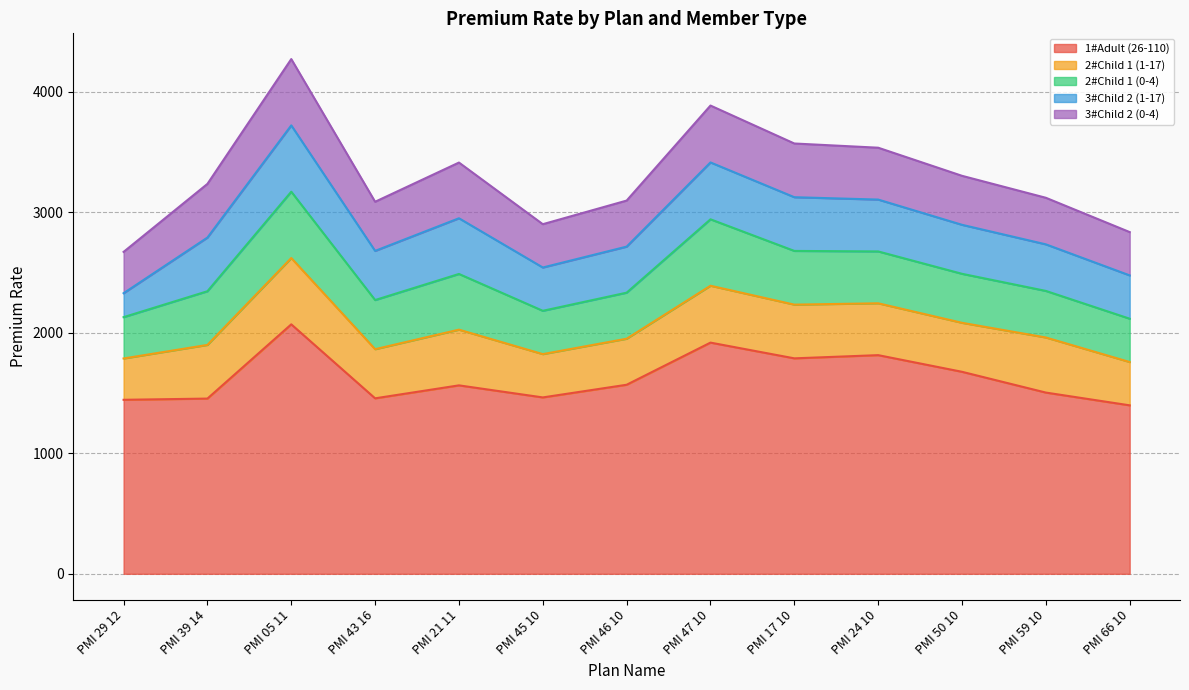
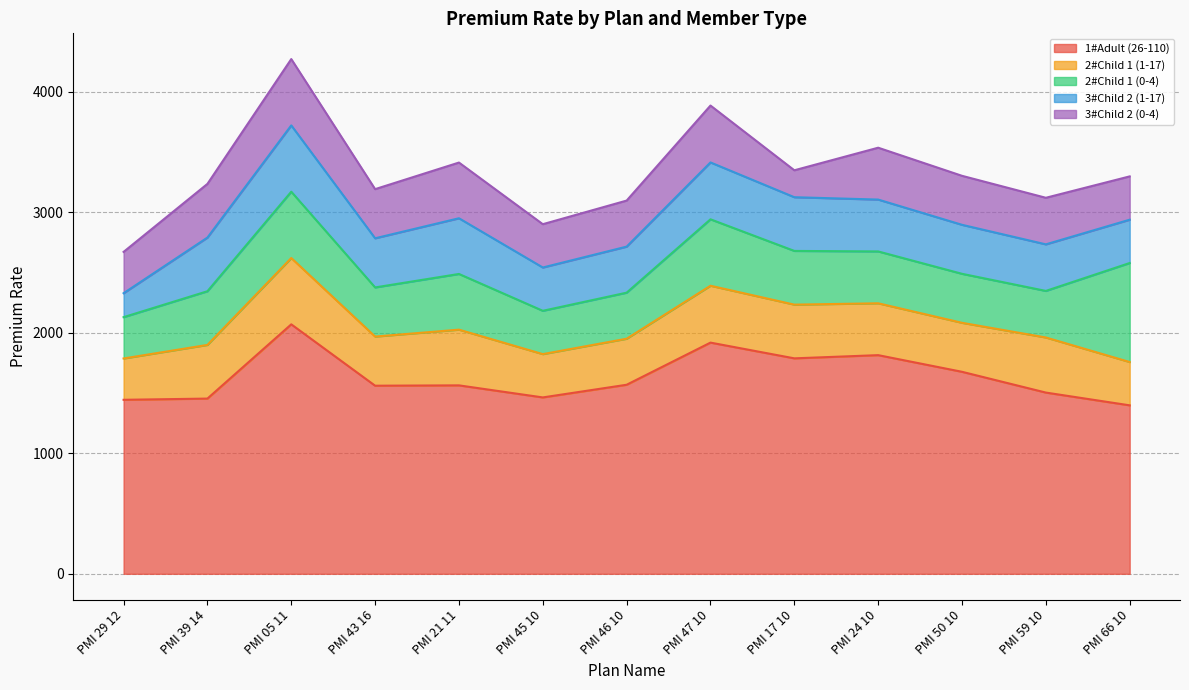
1#Adult (26-110), PMI 43 16: 1460 -> 1560
3#Child 2 (0-4), PMI 17 10: 450 -> 220
2#Child 1 (0-4), PMI 66 10: 360 -> 820
